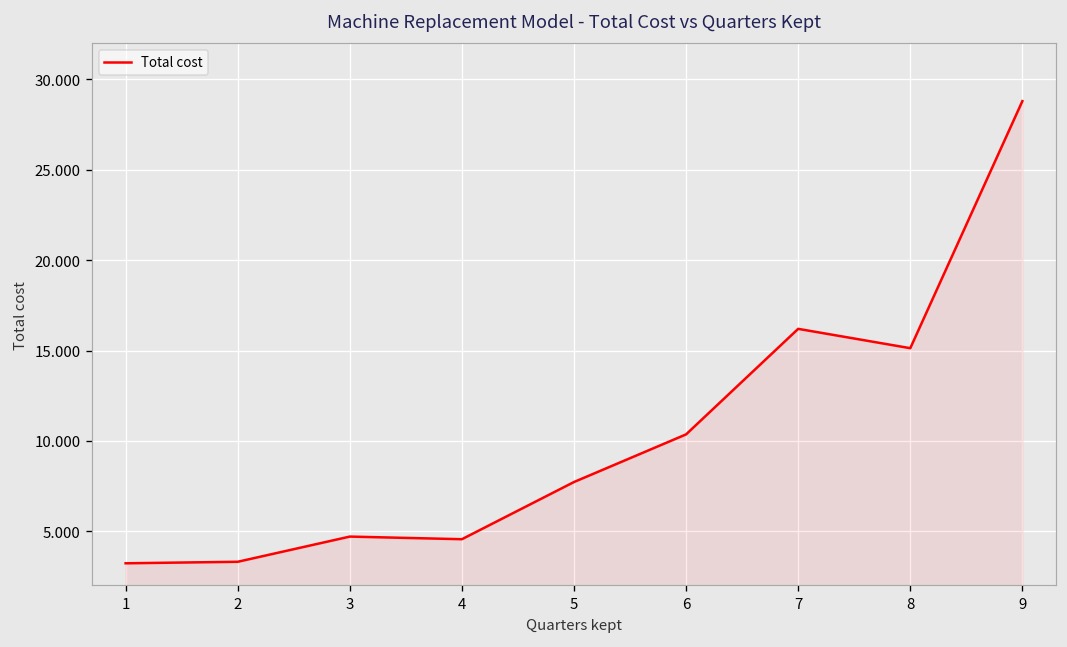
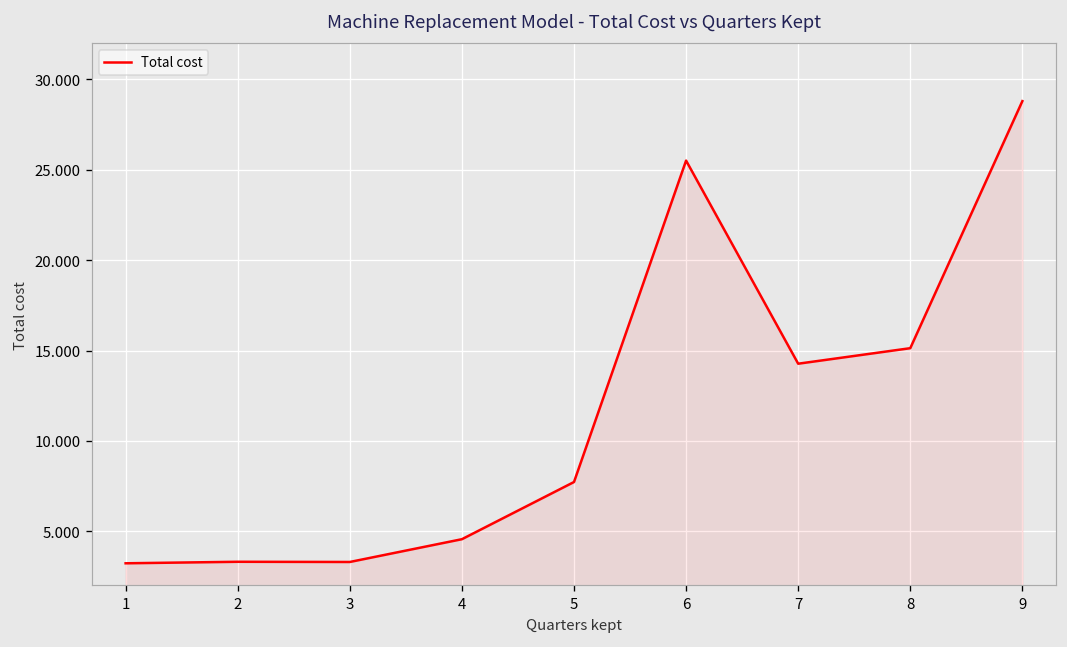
3: 4.7 -> 3.3
6: 10.4 -> 25.5
7: 16.2 -> 14.3
